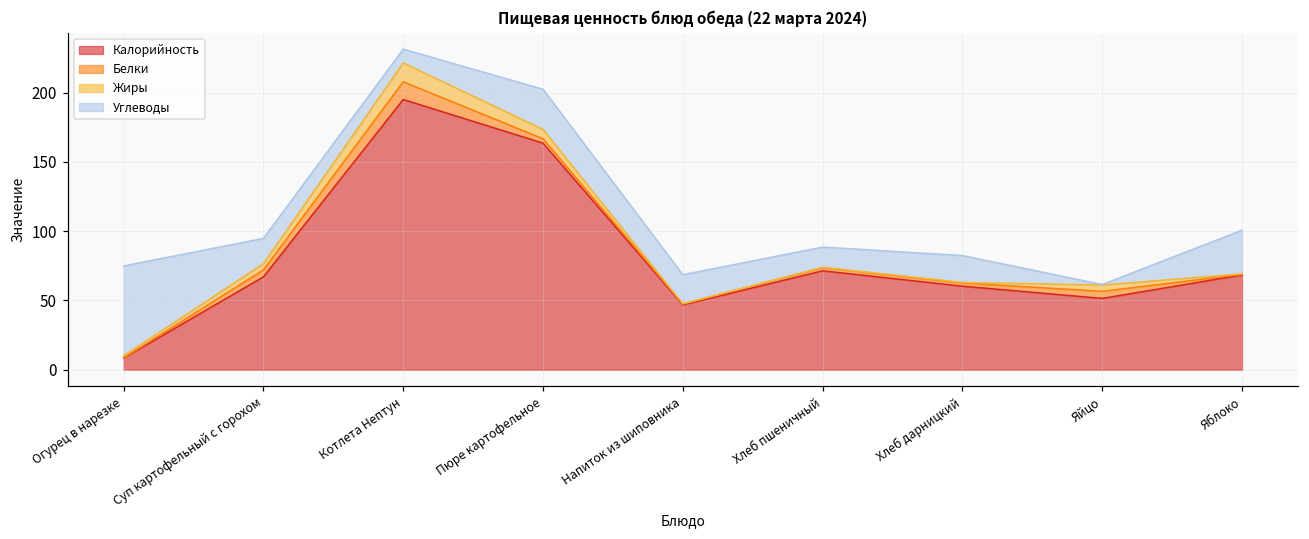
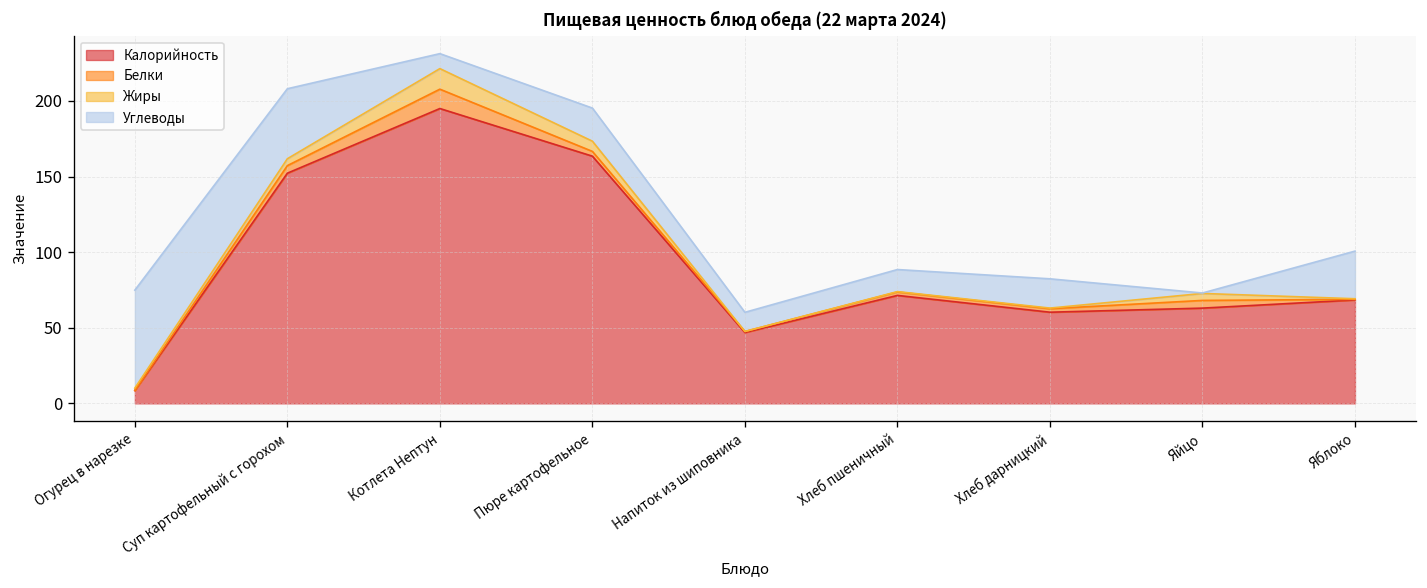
Калорийность, Суп картофельный с горохом: 67 -> 152
Углеводы, Суп картофельный с горохом: 18 -> 46
Углеводы, Пюре картофельное: 29 -> 22
Углеводы, Напиток из шиповника: 21 -> 13
Калорийность, Яйцо: 52 -> 63
